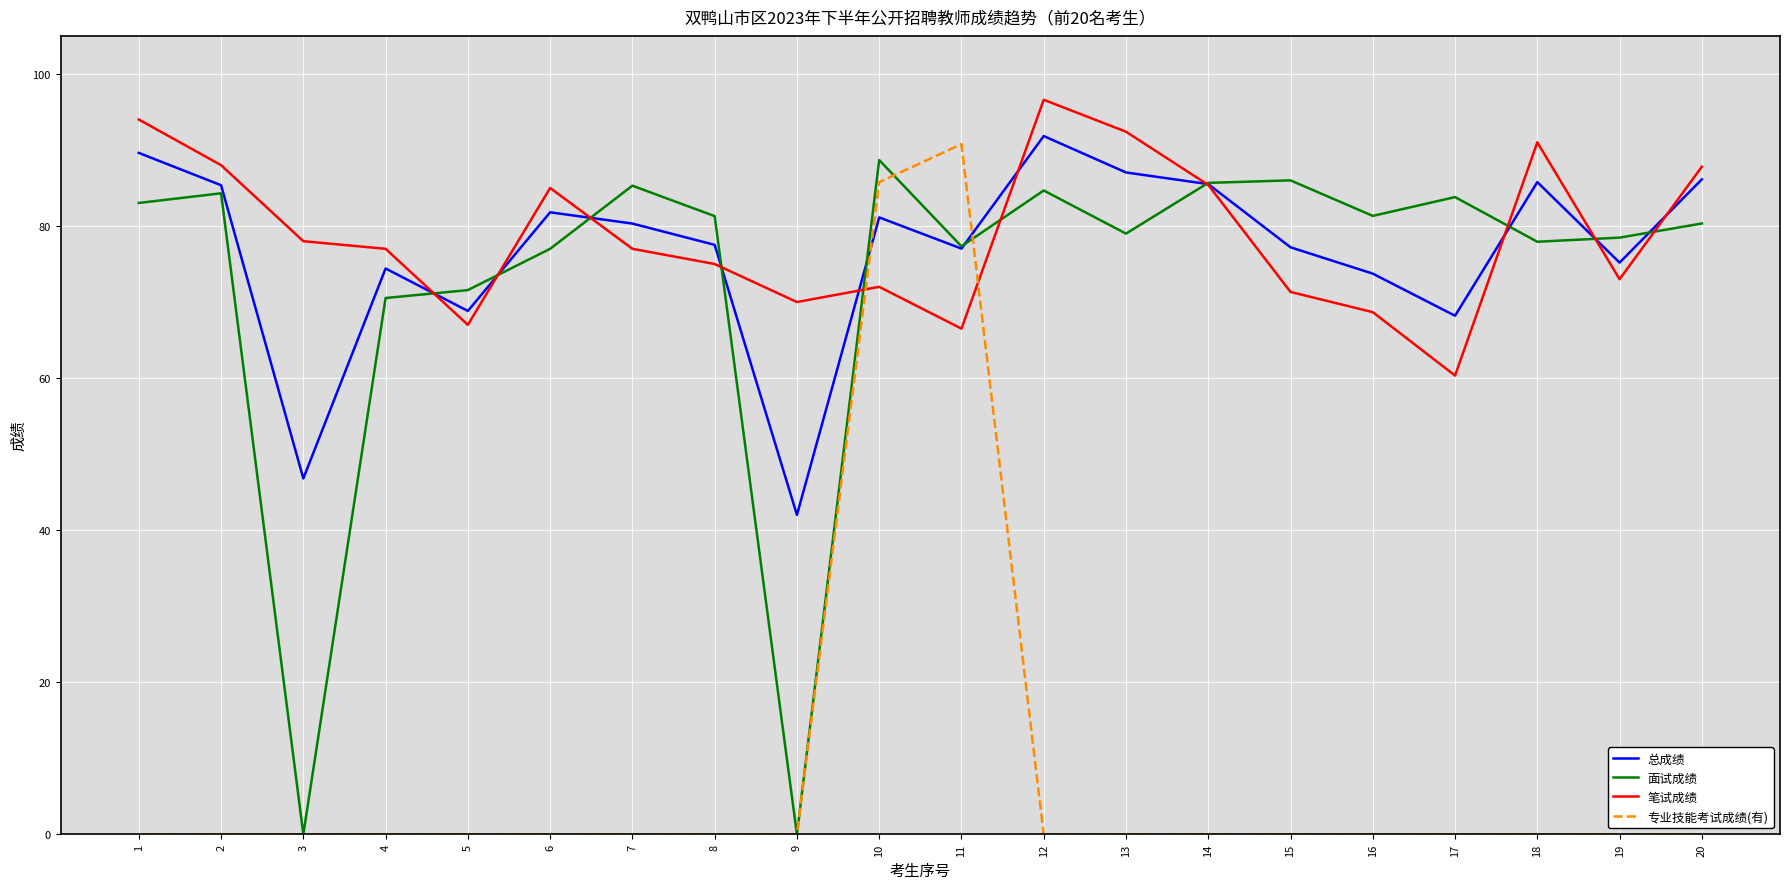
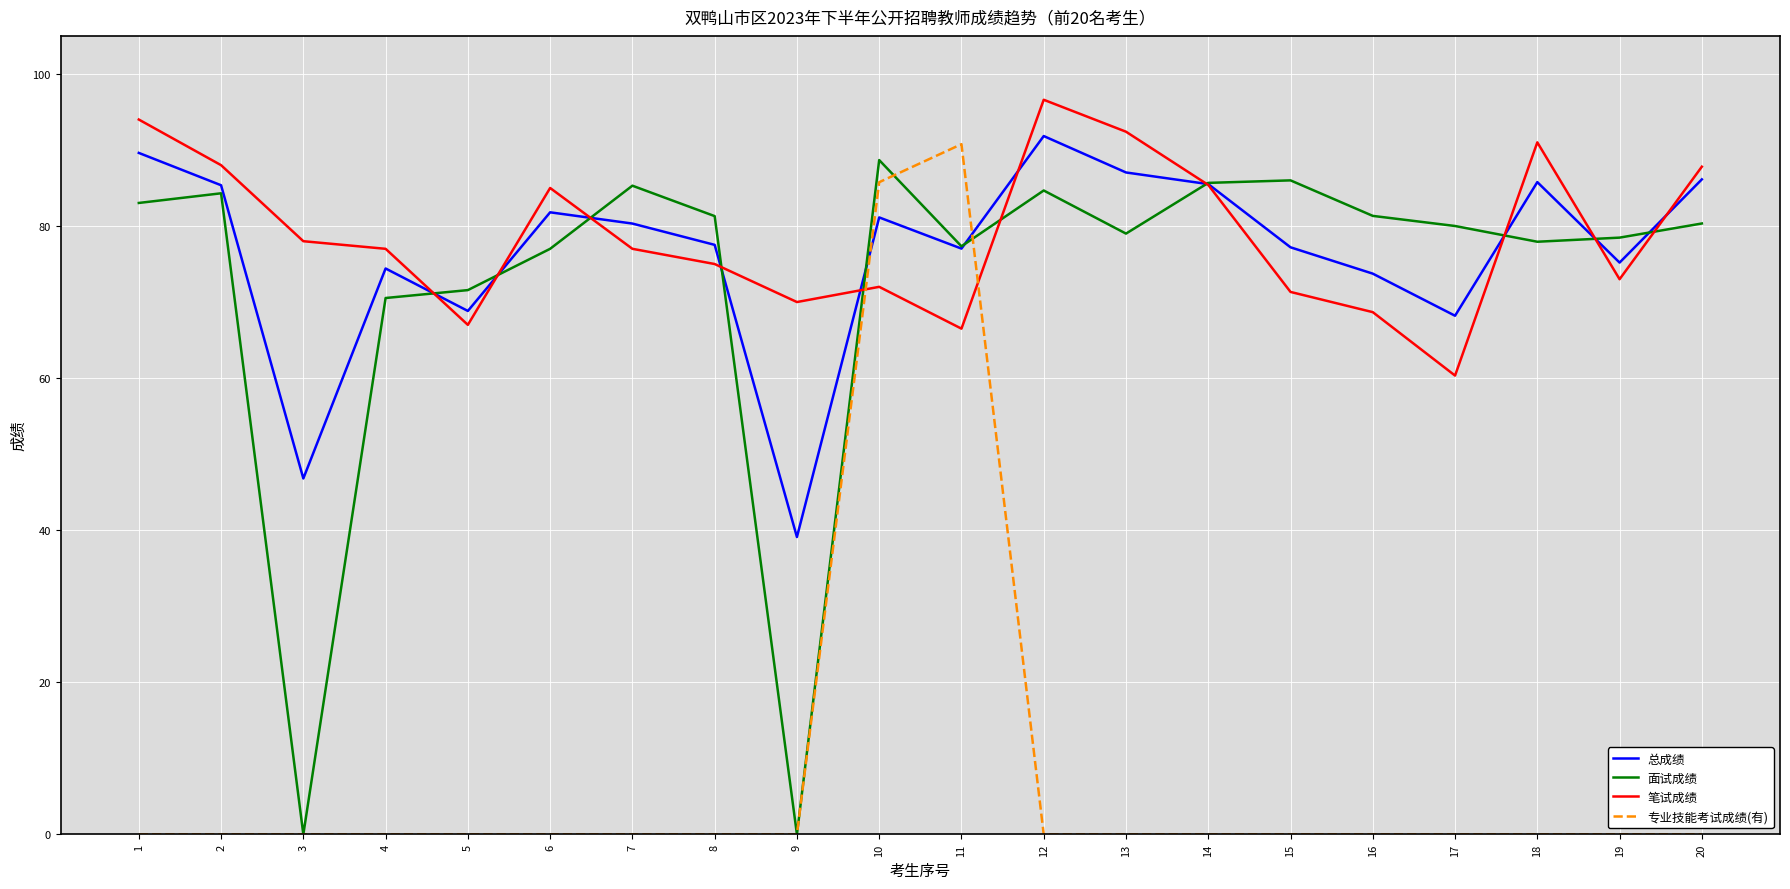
总成绩, 9: 42 -> 39
面试成绩, 17: 84 -> 80
